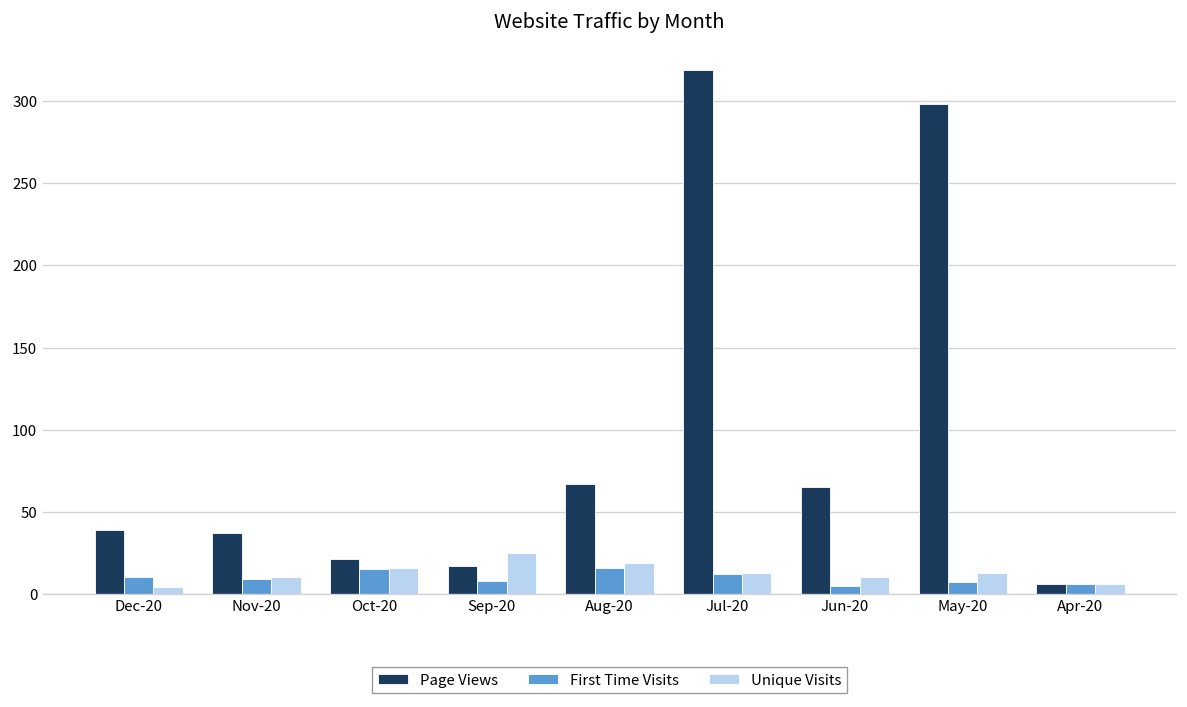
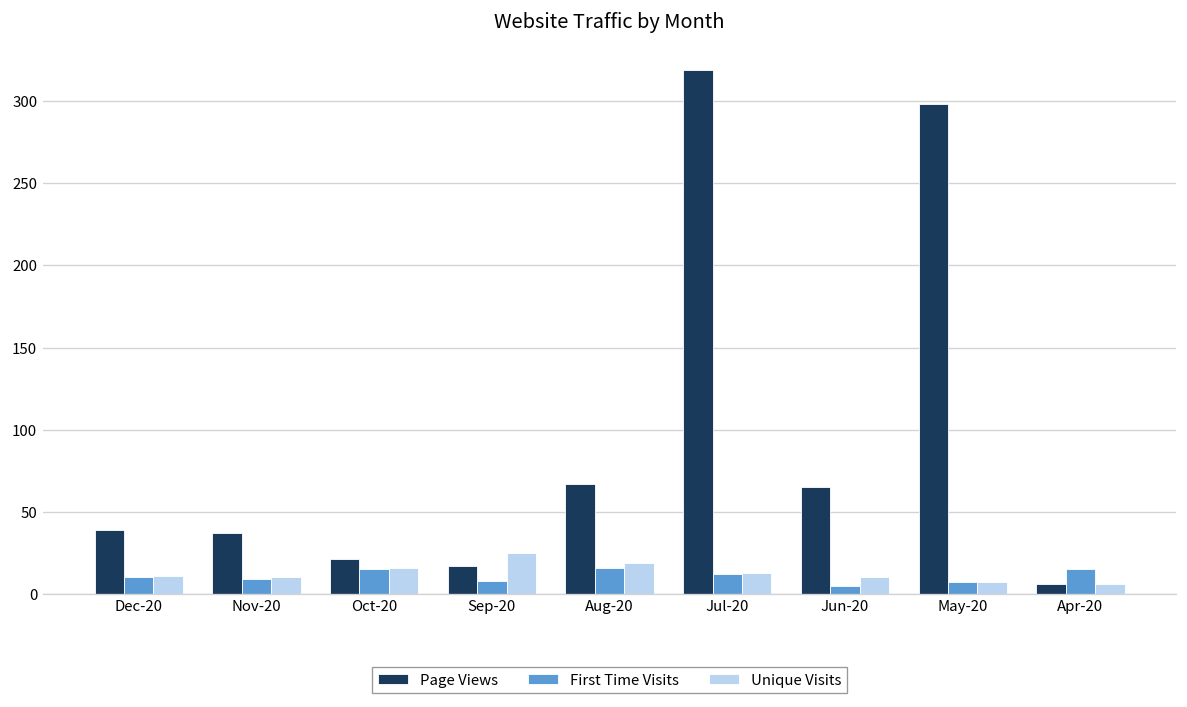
Unique Visits, Dec-20: 4 -> 11
Unique Visits, May-20: 13 -> 7
First Time Visits, Apr-20: 6 -> 15
